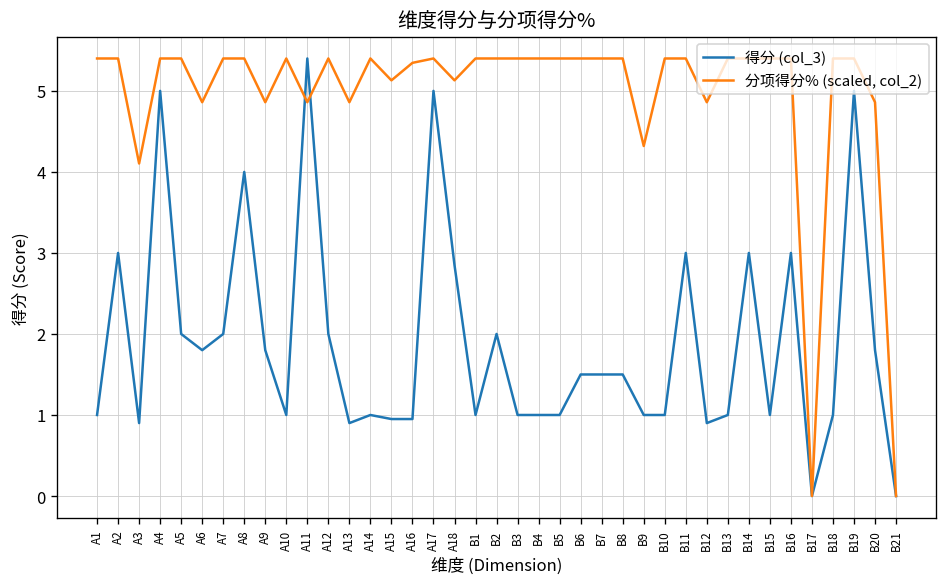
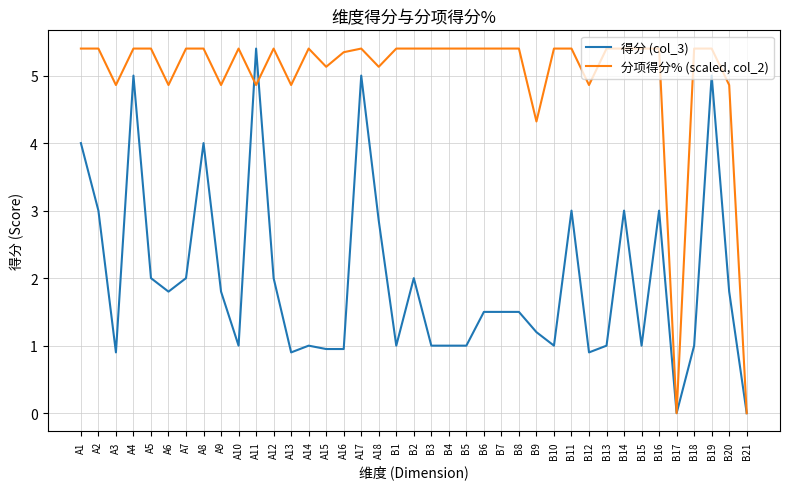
得分 (col_3), A1: 1 -> 4
分项得分% (scaled, col_2), A3: 4.1 -> 4.9
得分 (col_3), B9: 1.0 -> 1.2
